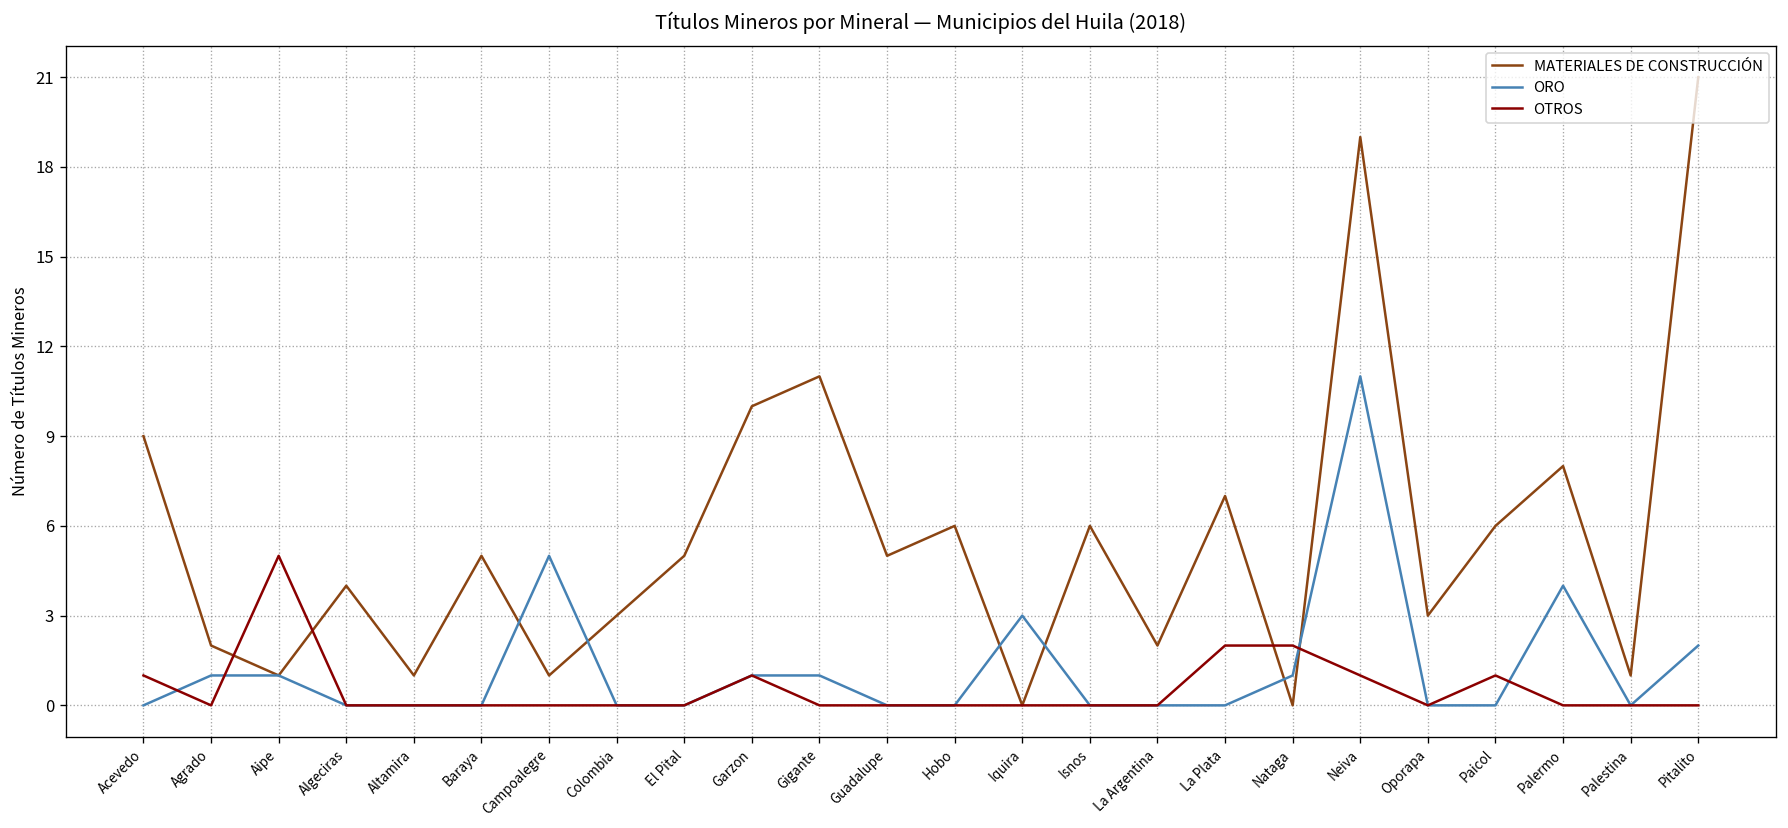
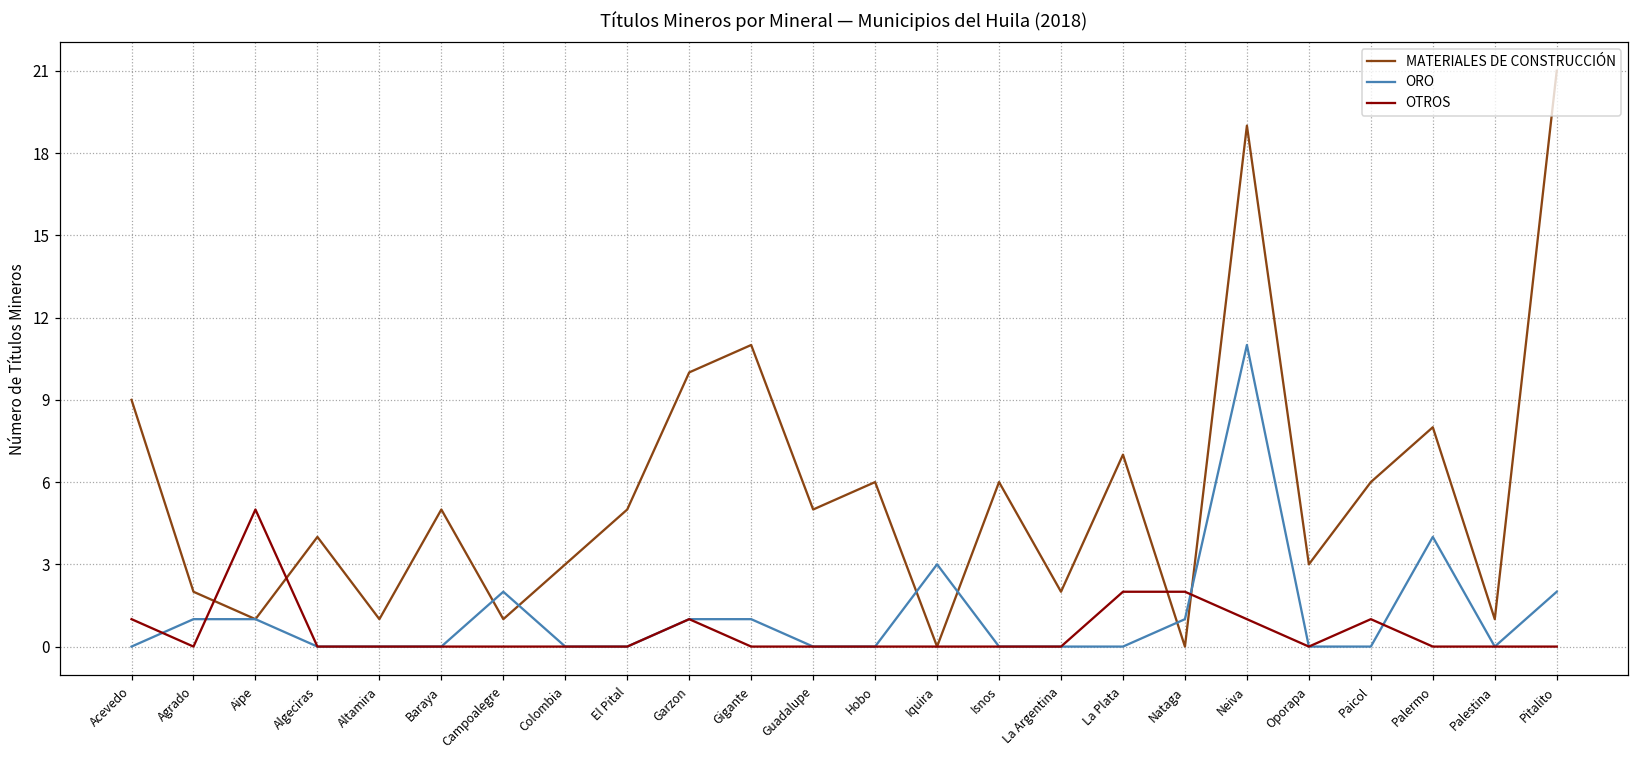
ORO, Campoalegre: 5 -> 2
